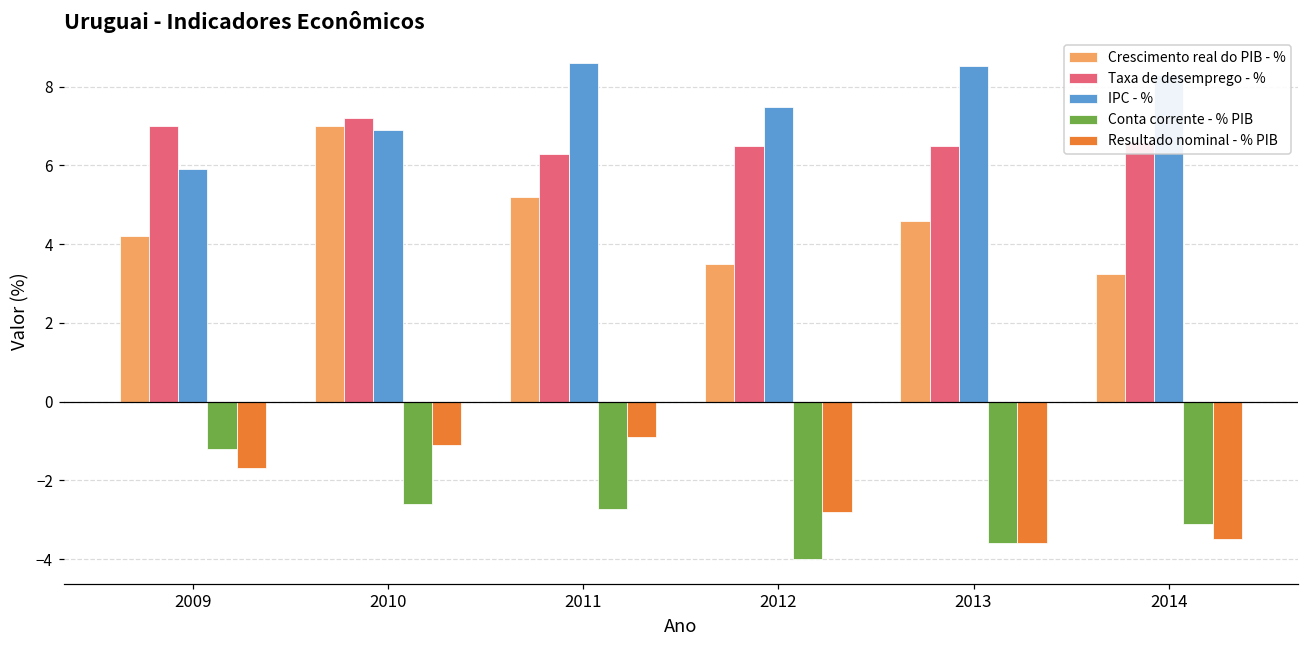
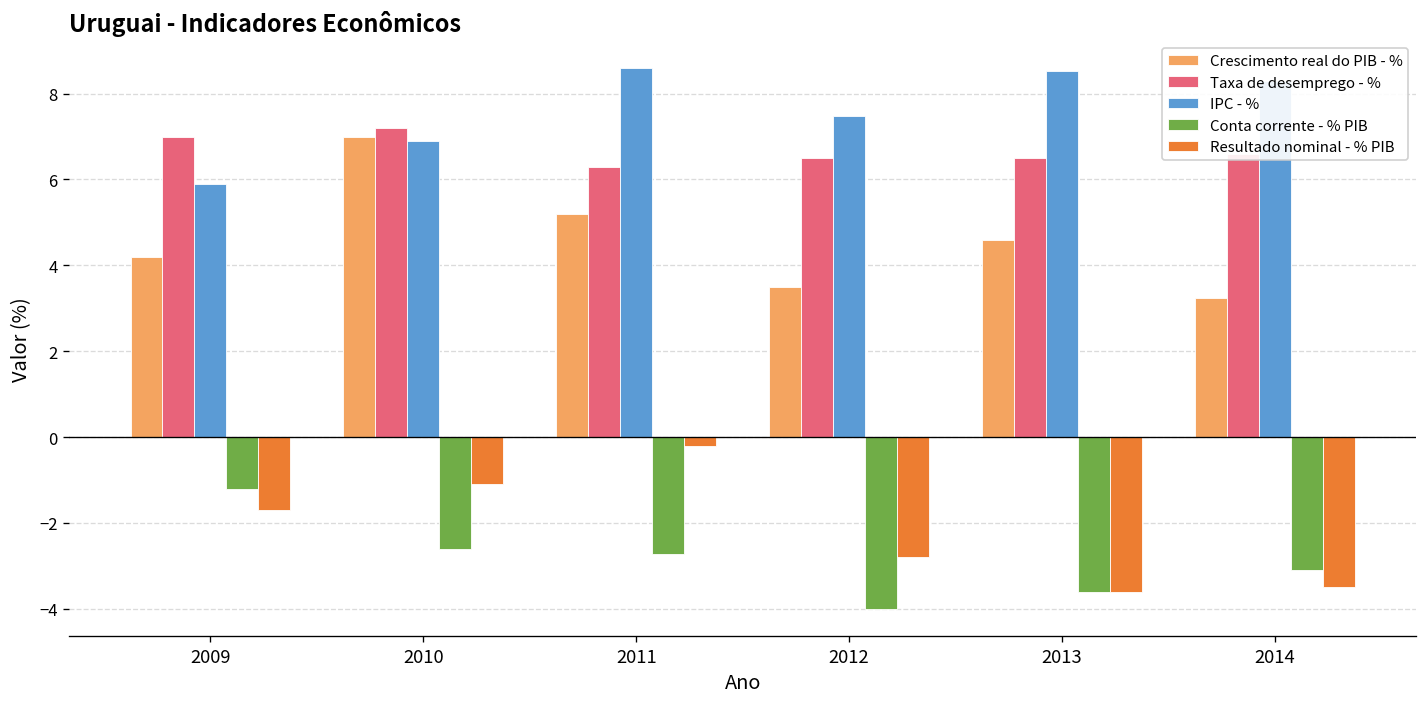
Resultado nominal - % PIB, 2011: -0.9 -> -0.2
